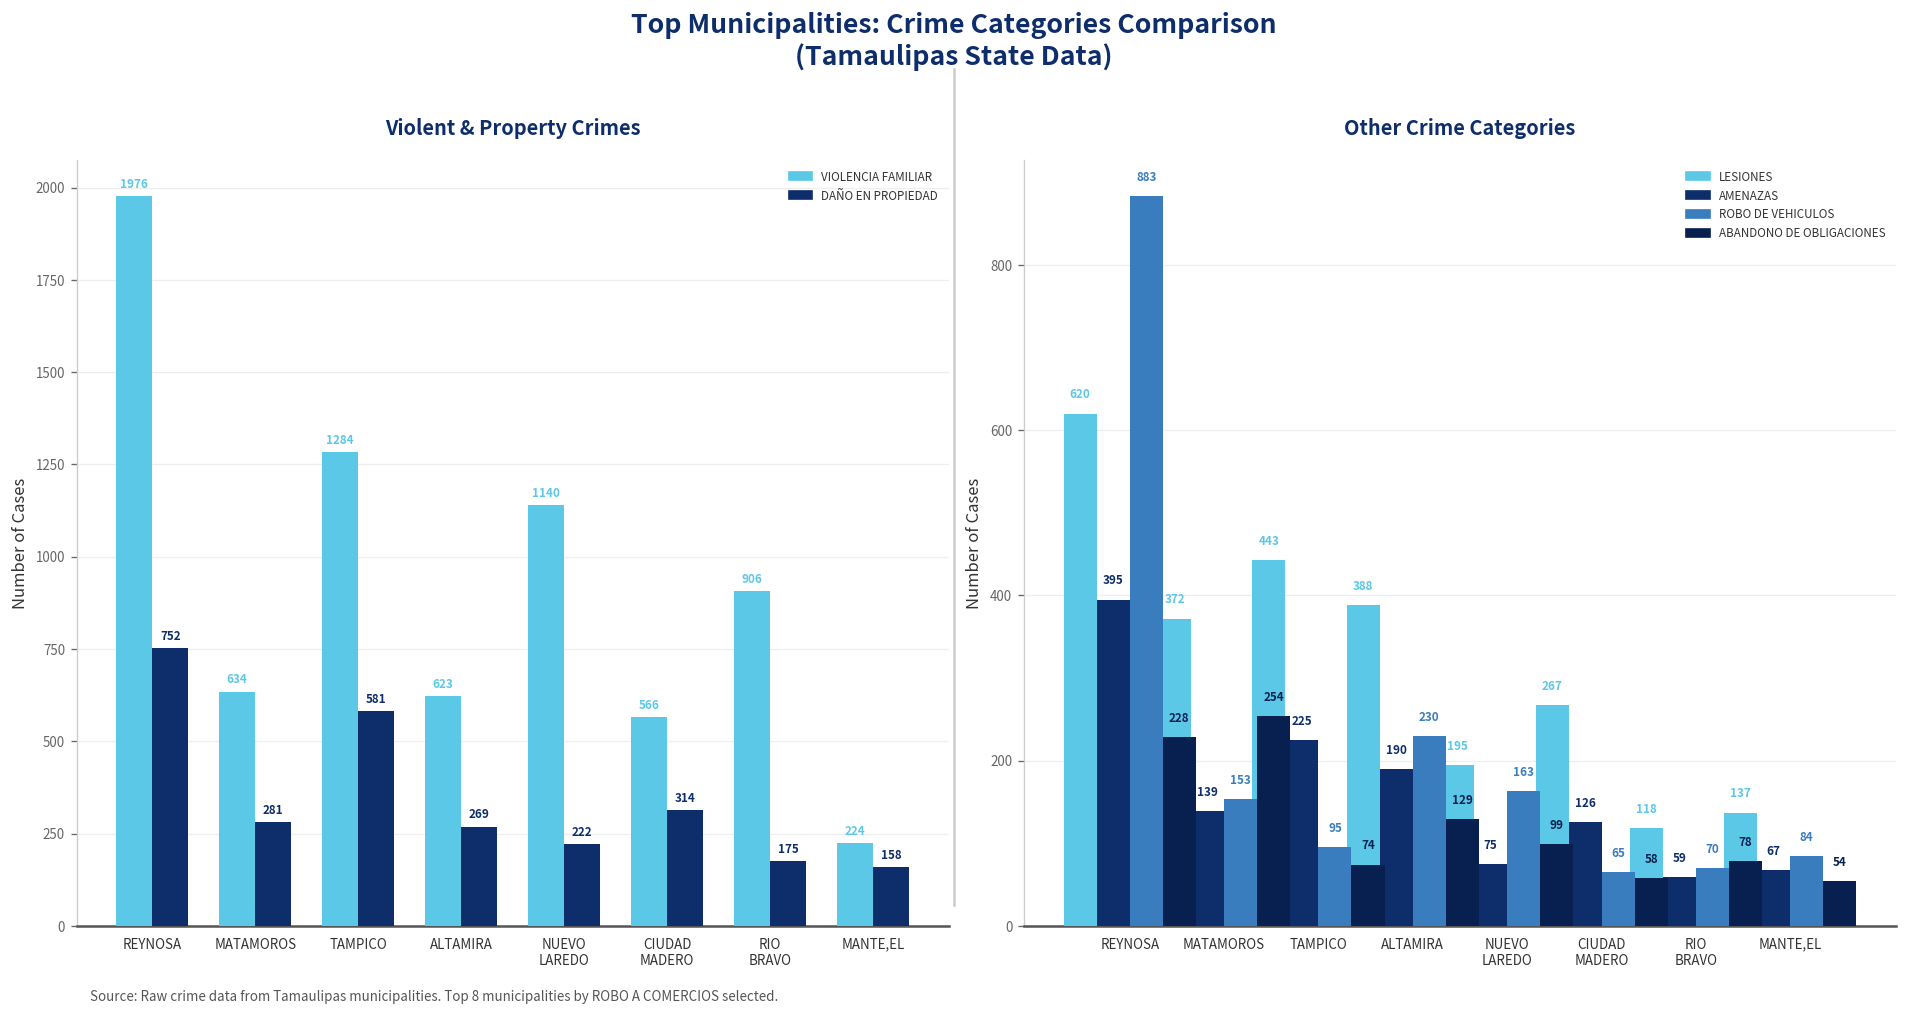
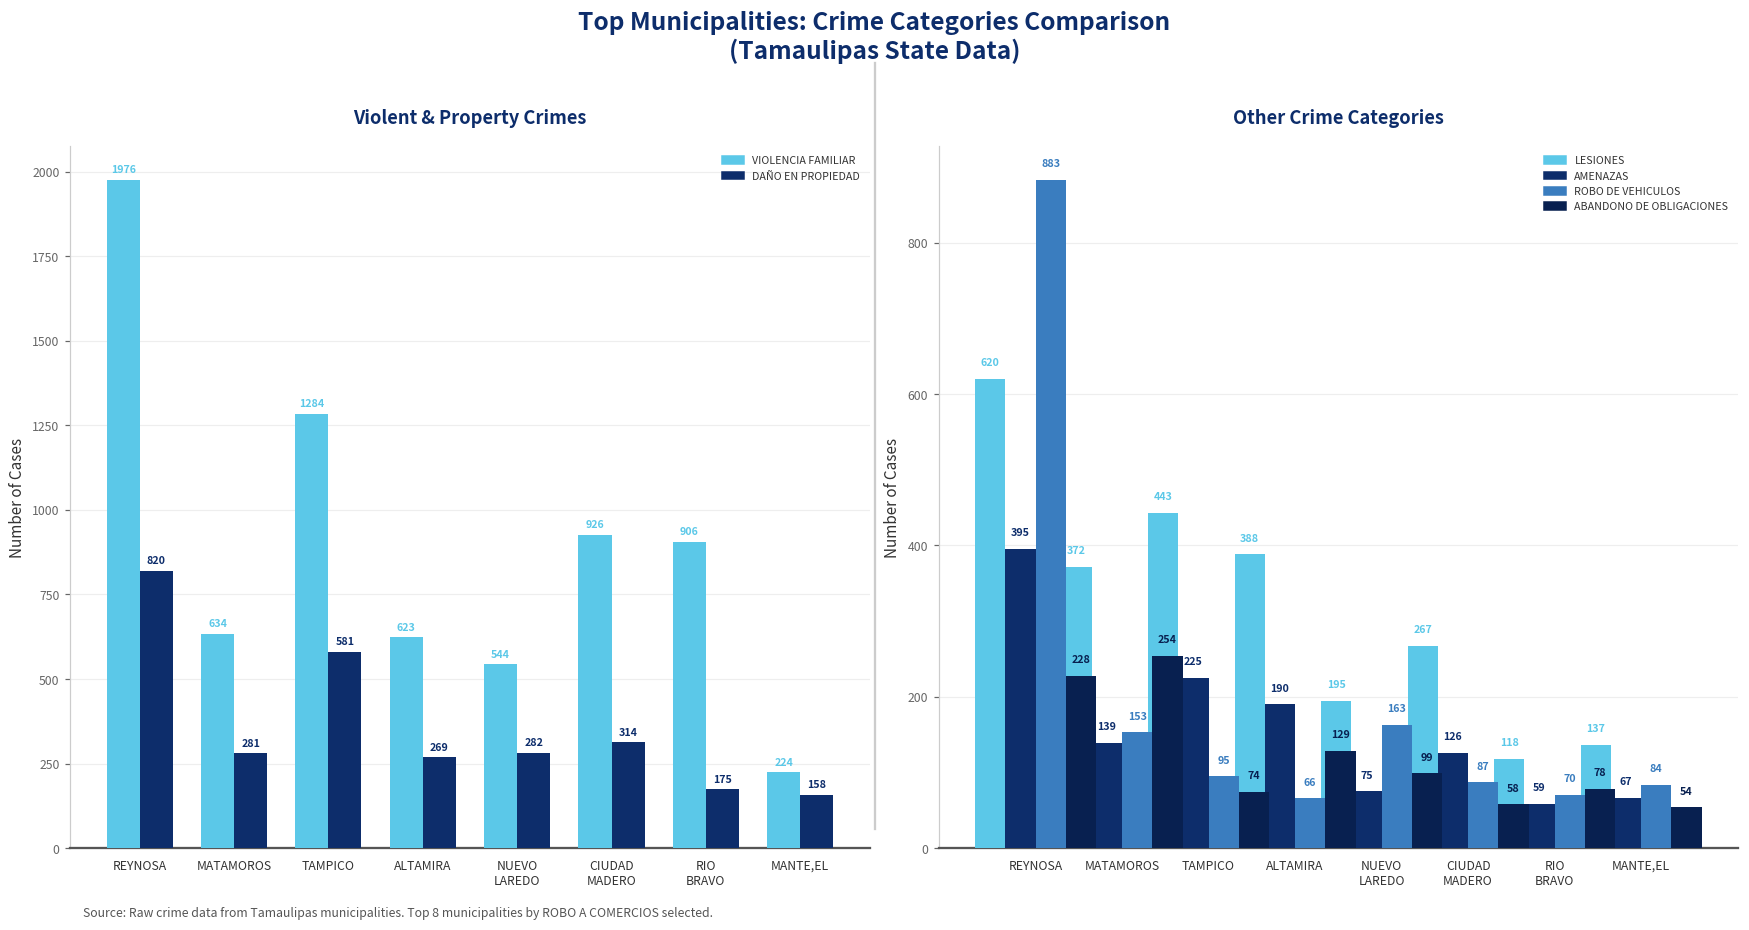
Violent & Property Crimes, DAÑO EN PROPIEDAD, REYNOSA: 752 -> 820
Violent & Property Crimes, VIOLENCIA FAMILIAR, NUEVO LAREDO: 1140 -> 544
Violent & Property Crimes, DAÑO EN PROPIEDAD, NUEVO LAREDO: 222 -> 282
Violent & Property Crimes, VIOLENCIA FAMILIAR, CIUDAD MADERO: 566 -> 926
Other Crime Categories, ROBO DE VEHICULOS, ALTAMIRA: 230 -> 66
Other Crime Categories, ROBO DE VEHICULOS, CIUDAD MADERO: 65 -> 87
